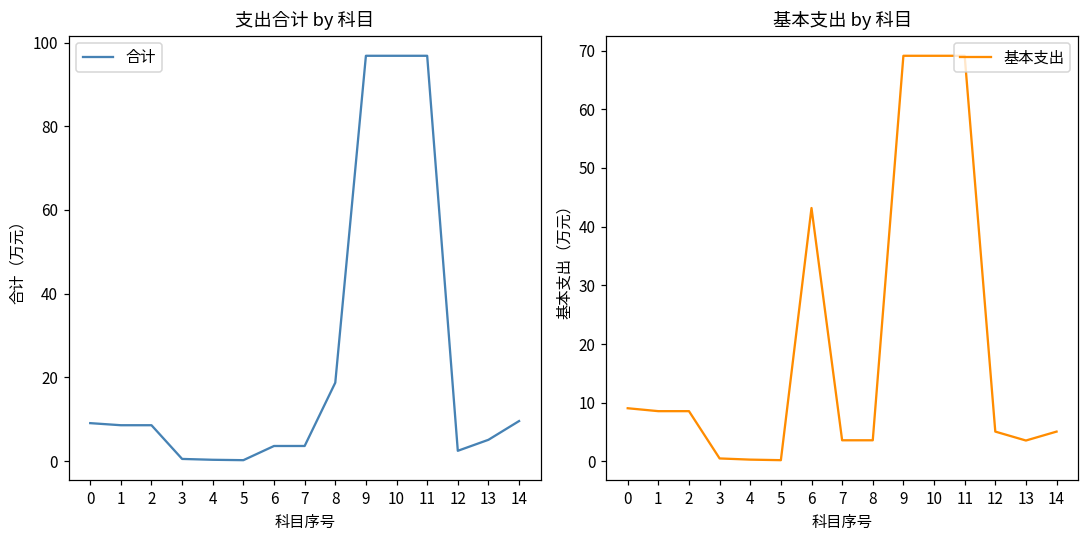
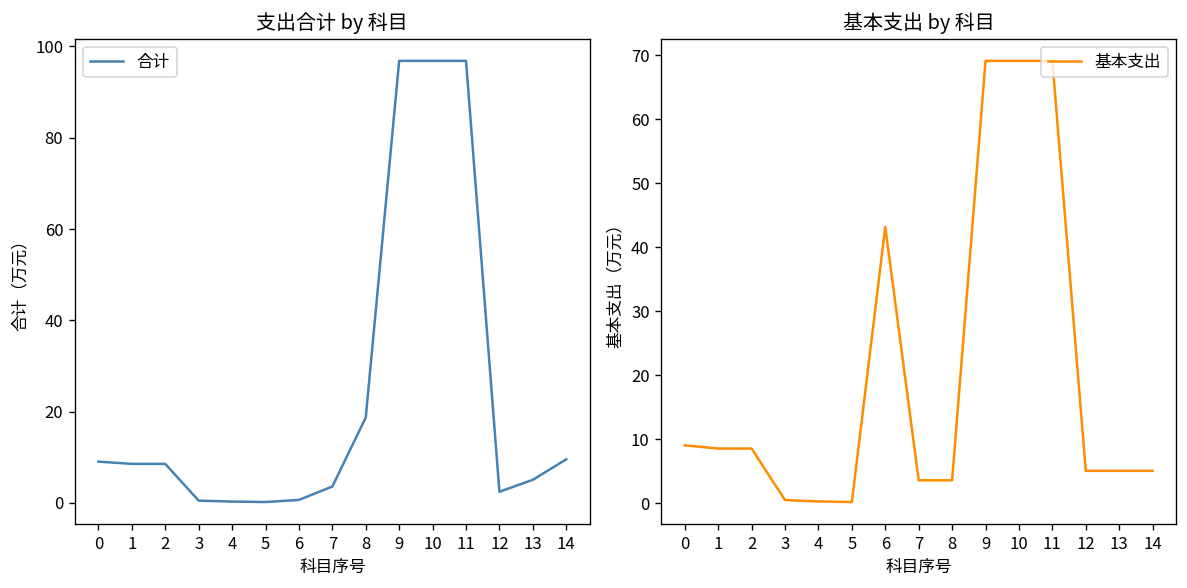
支出合计 by 科目, 6: 4 -> 1
基本支出 by 科目, 13: 4 -> 5
